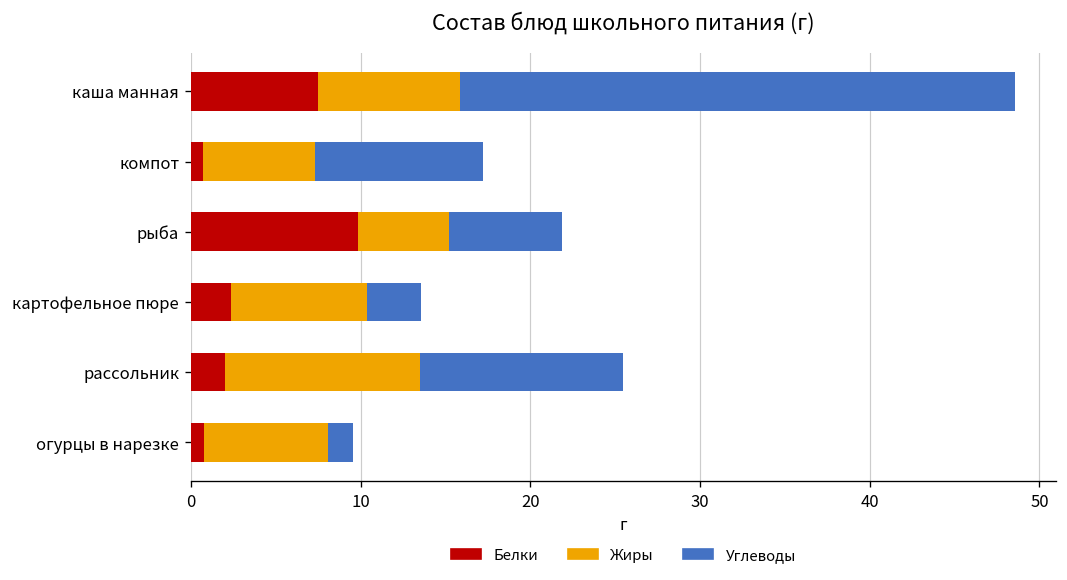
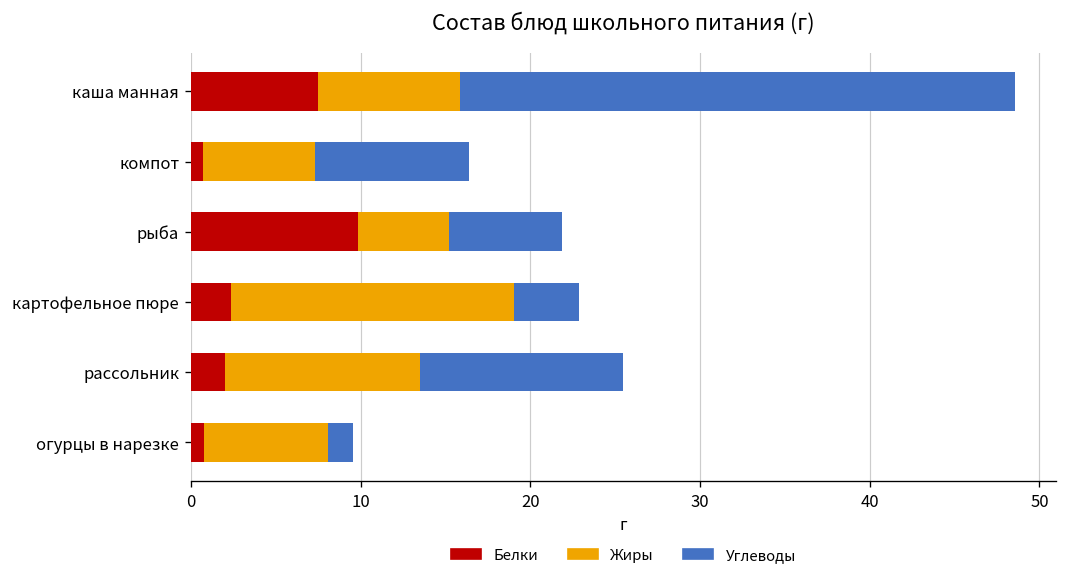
Углеводы, компот: 9.9 -> 9.1
Жиры, картофельное пюре: 8.1 -> 16.7
Углеводы, картофельное пюре: 3.2 -> 3.8
